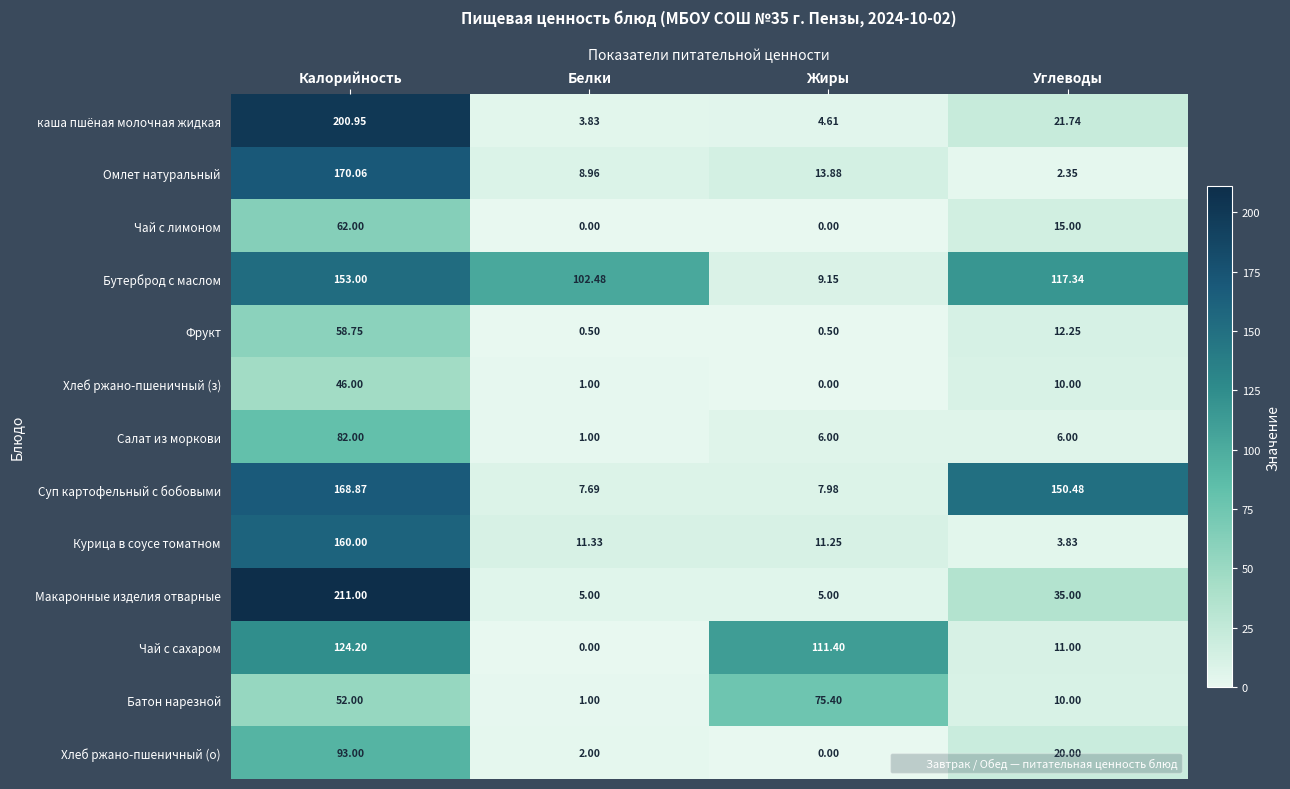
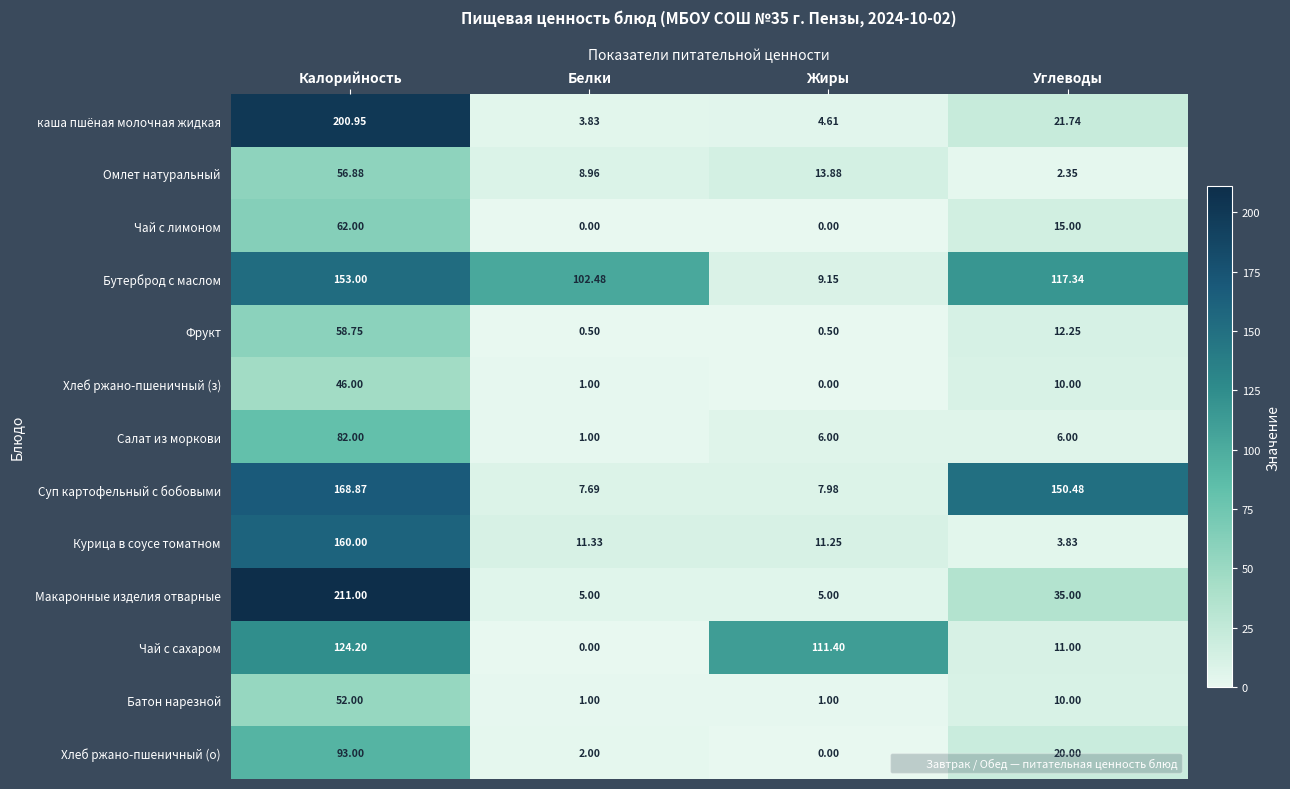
Омлет натуральный, Калорийность: 170.06 -> 56.88
Батон нарезной, Жиры: 75.40 -> 1.00
